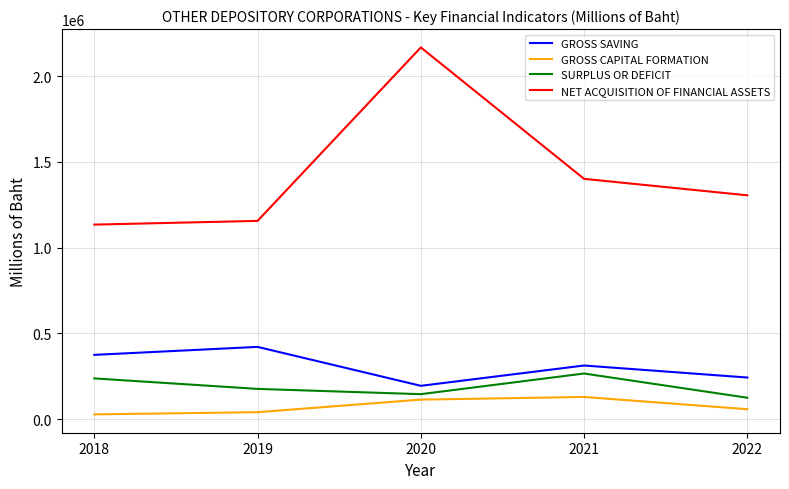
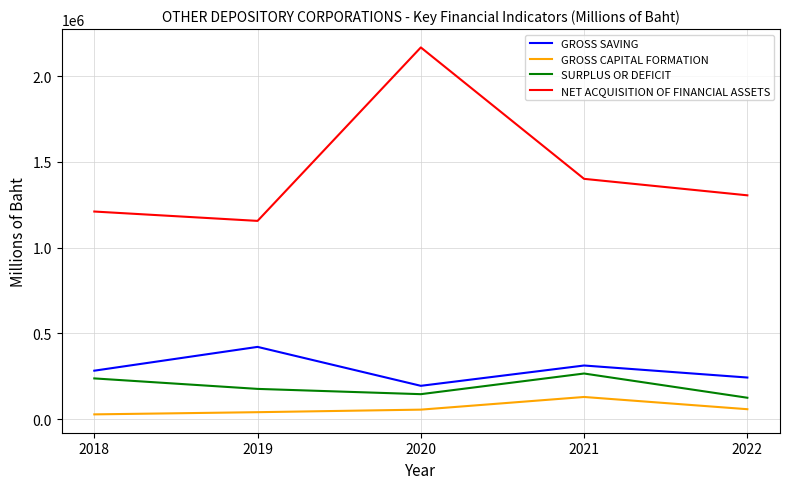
GROSS SAVING, 2018: 370000 -> 280000
NET ACQUISITION OF FINANCIAL ASSETS, 2018: 1130000 -> 1210000
GROSS CAPITAL FORMATION, 2020: 110000 -> 60000
